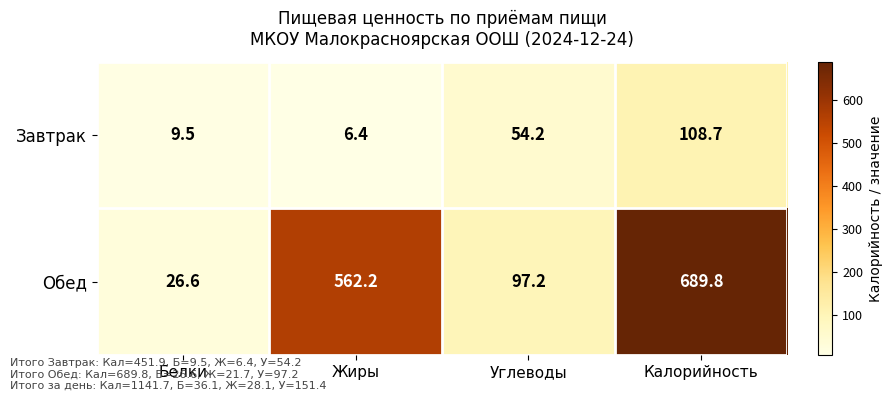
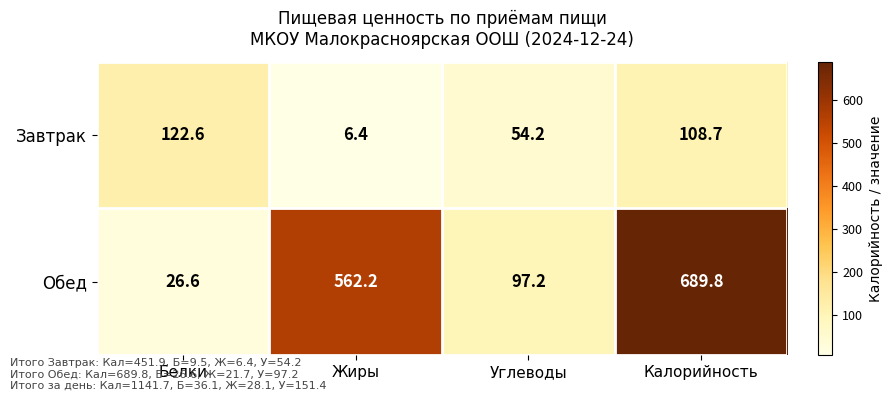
Завтрак, Белки: 9.5 -> 122.6
